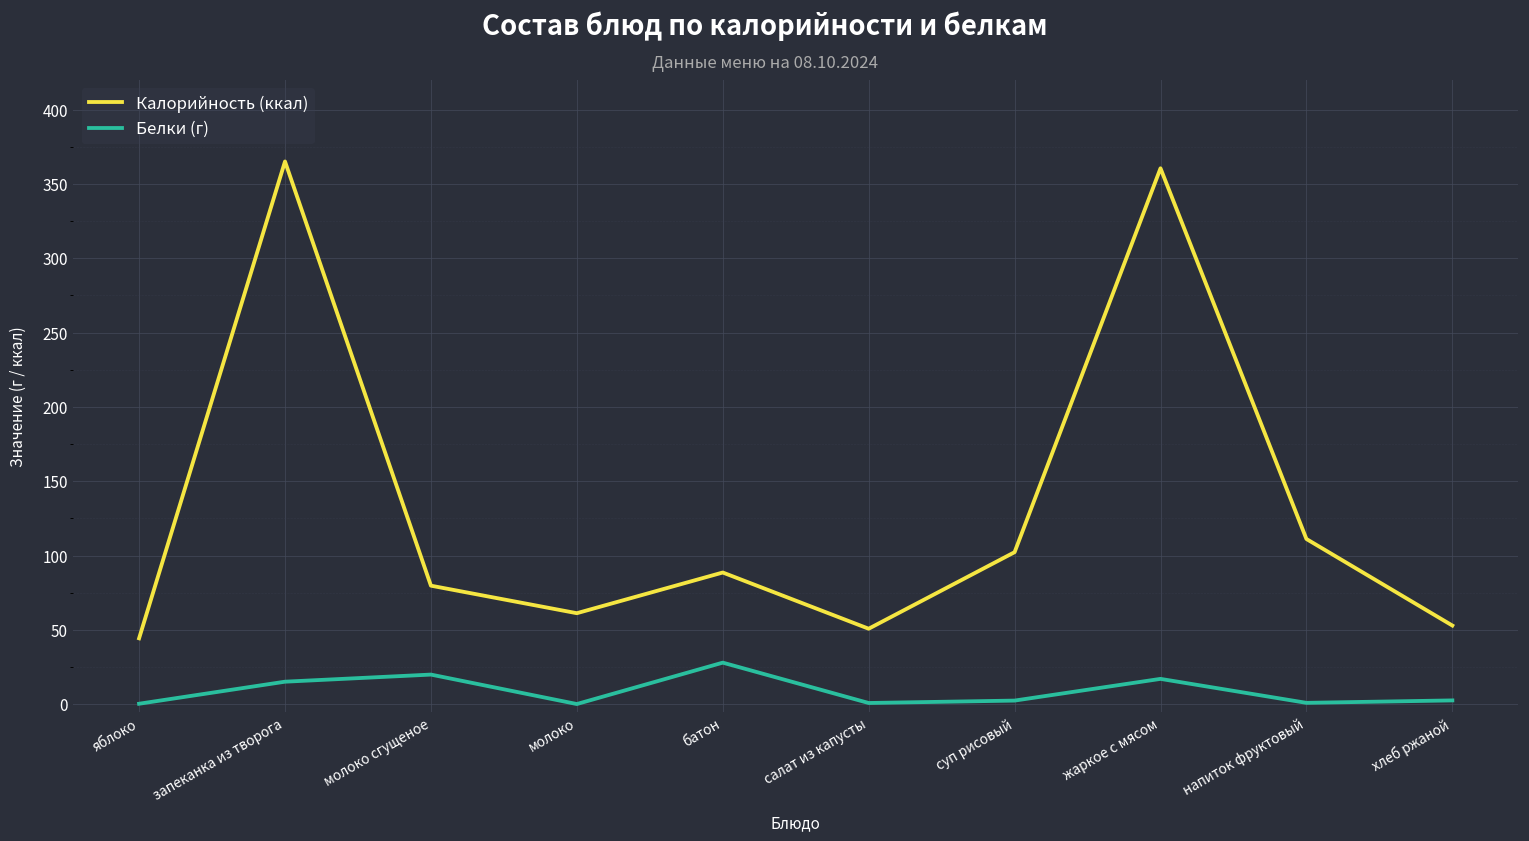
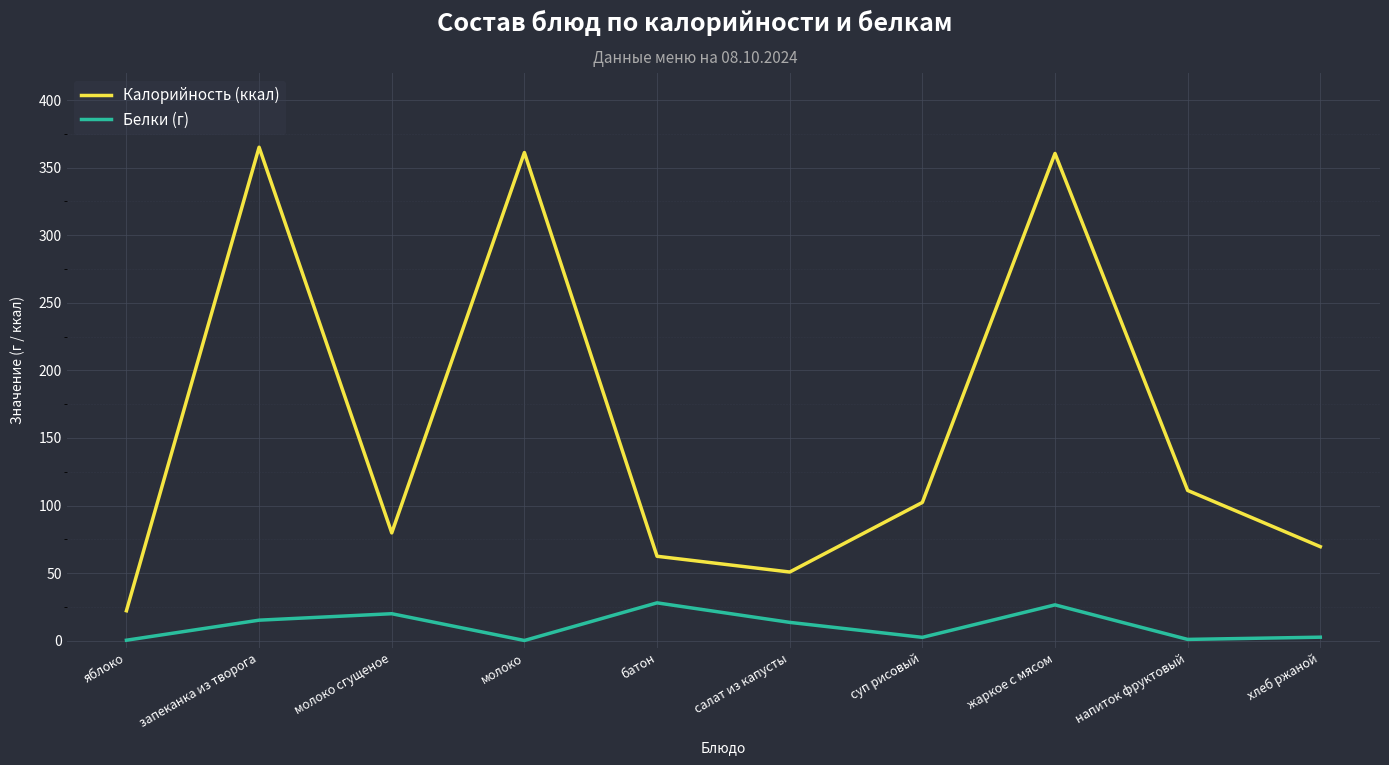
Калорийность (ккал), яблоко: 44 -> 22
Калорийность (ккал), молоко: 61 -> 361
Калорийность (ккал), батон: 89 -> 63
Белки (г), салат из капусты: 1 -> 14
Белки (г), жаркое с мясом: 17 -> 27
Калорийность (ккал), хлеб ржаной: 53 -> 70
